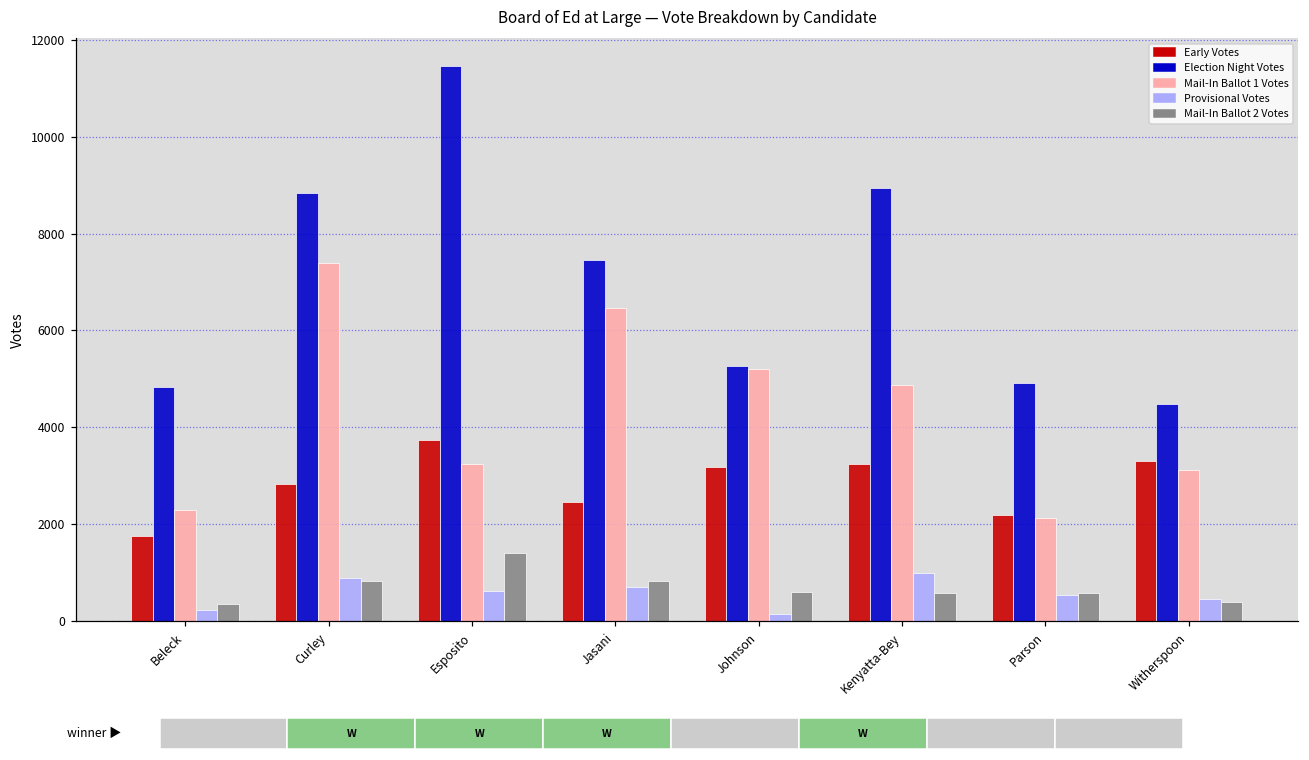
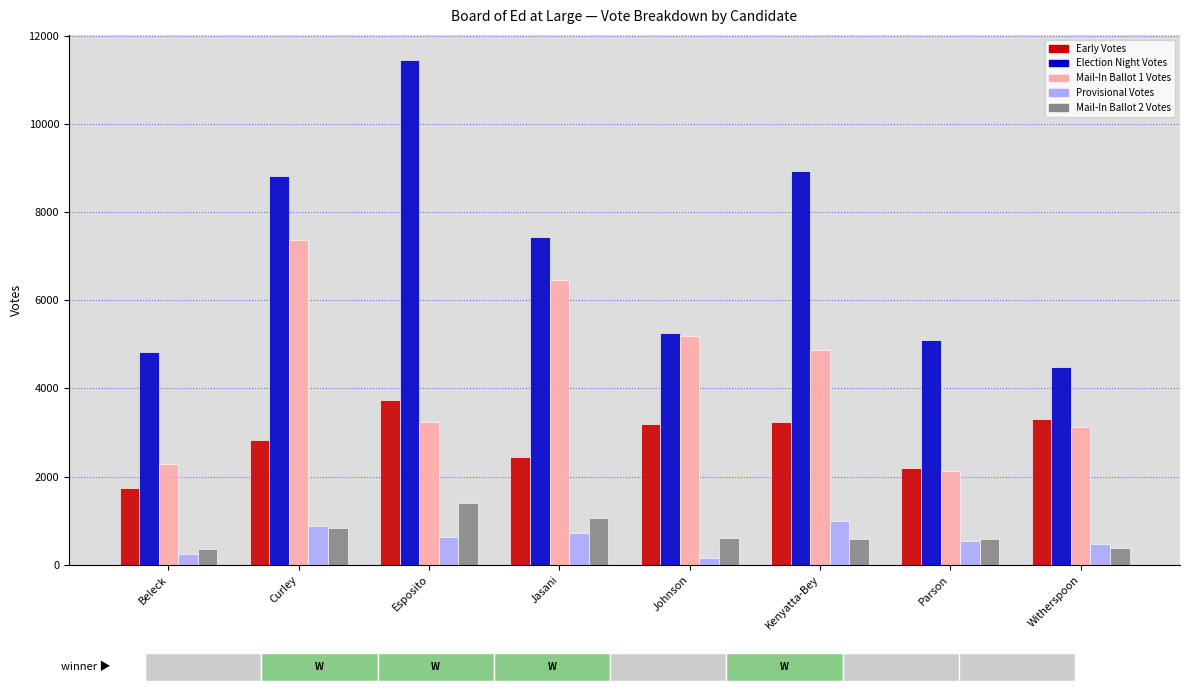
Board of Ed at Large — Vote Breakdown by Candidate, Mail-In Ballot 2 Votes, Jasani: 800 -> 1100
Board of Ed at Large — Vote Breakdown by Candidate, Election Night Votes, Parson: 4900 -> 5100
